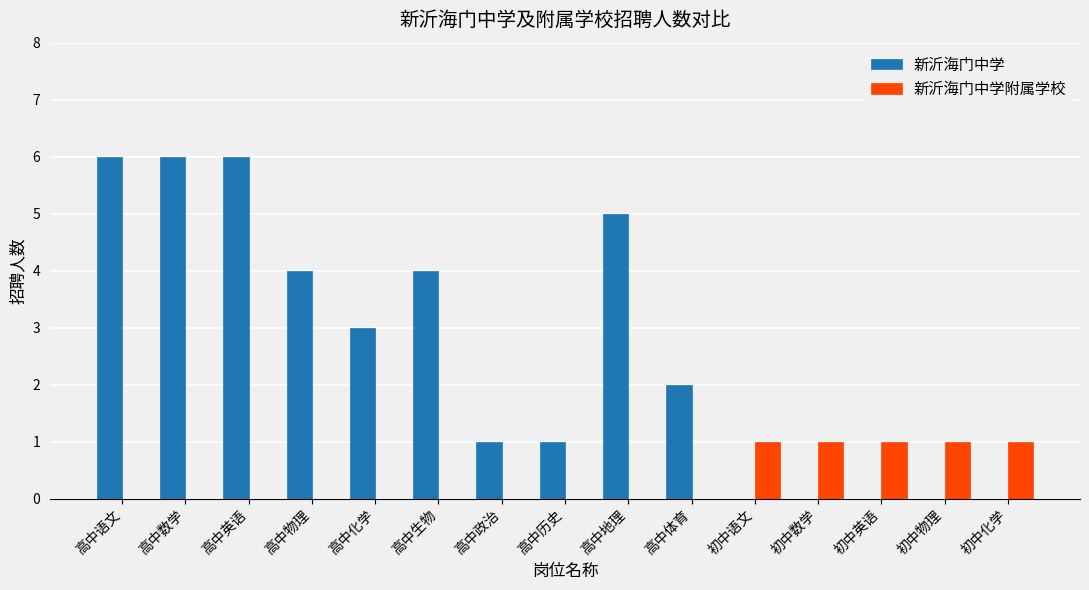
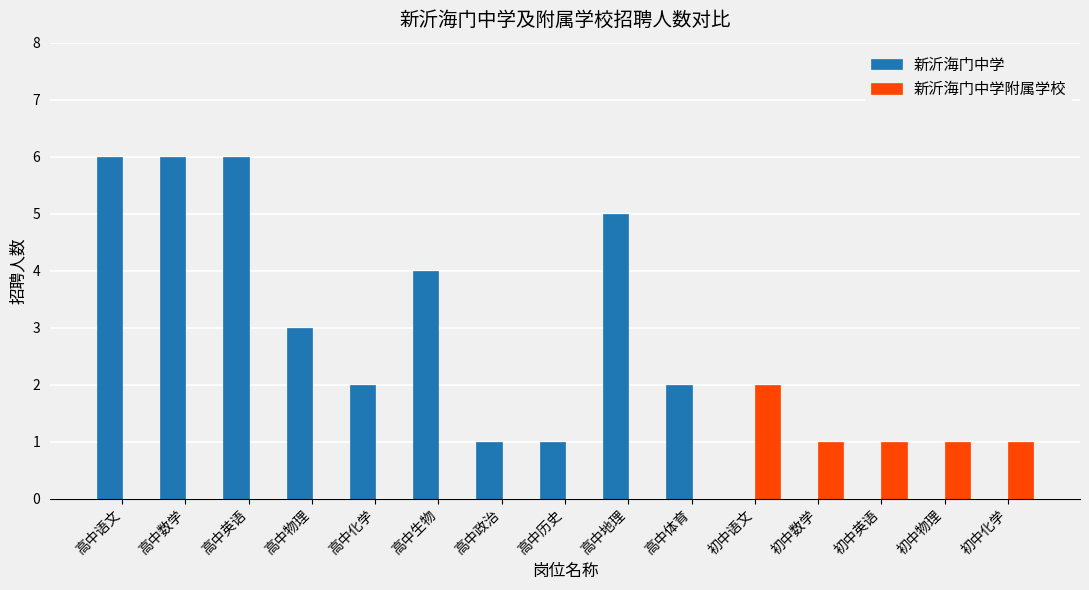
新沂海门中学, 高中物理: 4 -> 3
新沂海门中学, 高中化学: 3 -> 2
新沂海门中学附属学校, 初中语文: 1 -> 2
